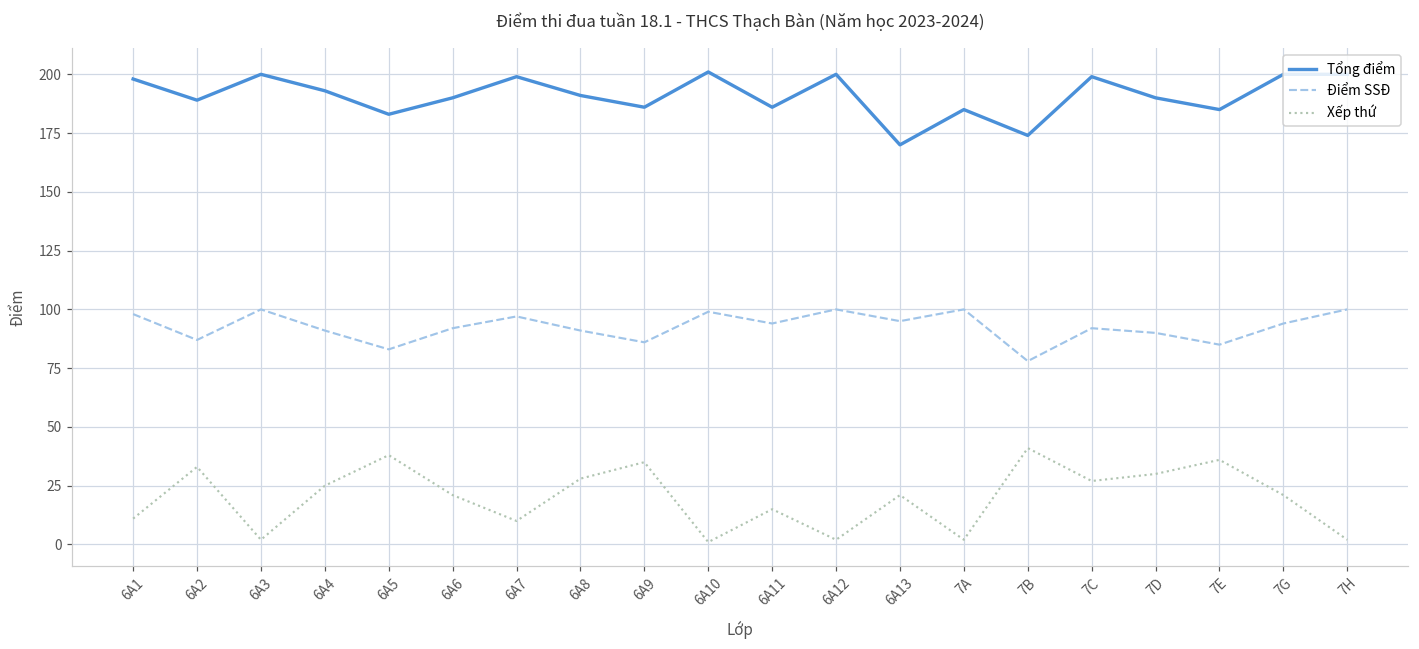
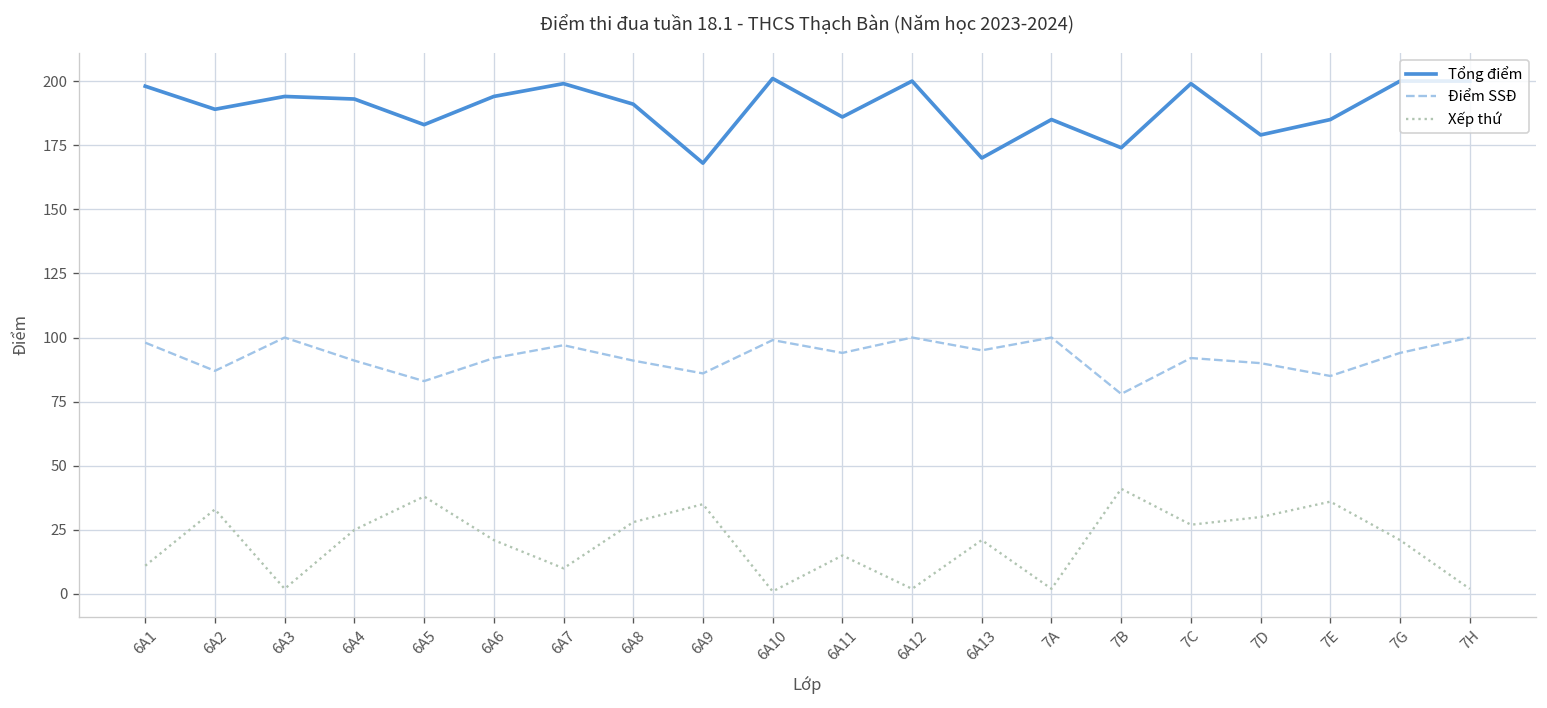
Tổng điểm, 6A3: 200 -> 194
Tổng điểm, 6A6: 190 -> 194
Tổng điểm, 6A9: 186 -> 168
Tổng điểm, 7D: 190 -> 179
